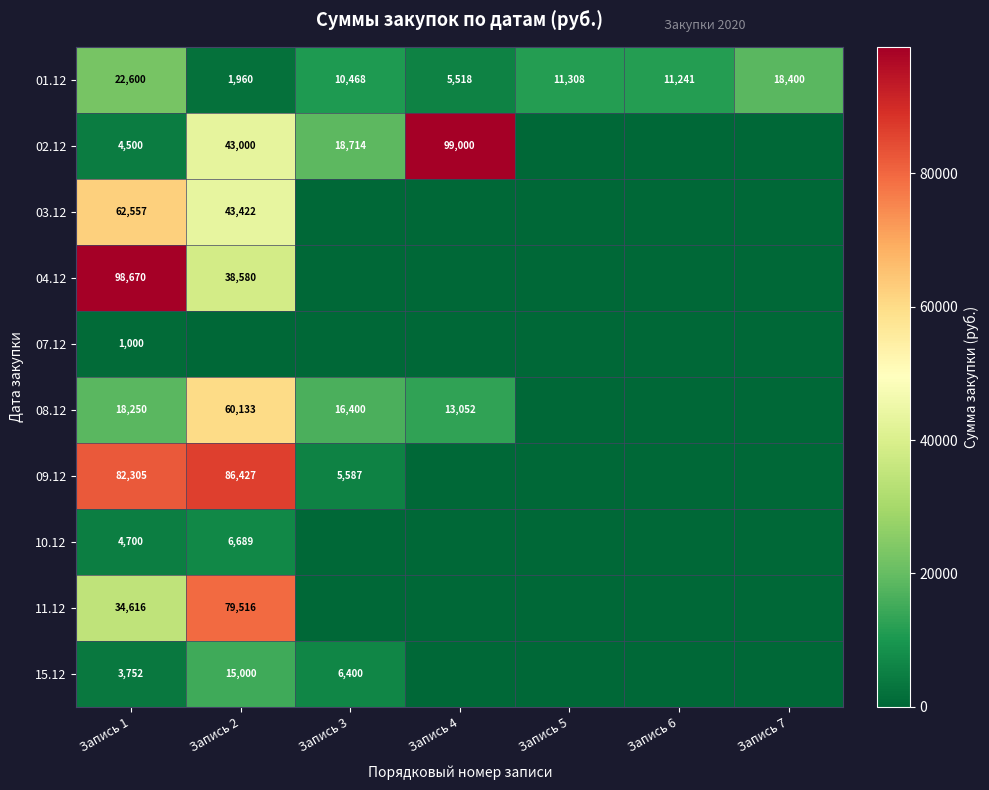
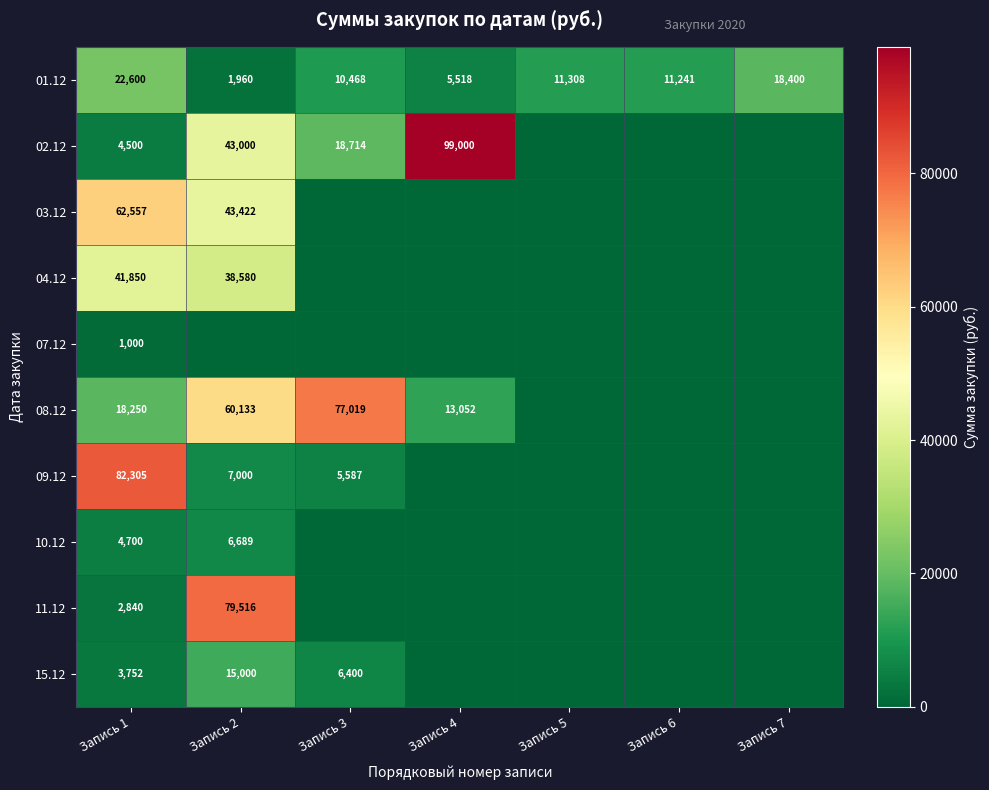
04.12, Запись 1: 98,670 -> 41,850
08.12, Запись 3: 16,400 -> 77,019
09.12, Запись 2: 86,427 -> 7,000
11.12, Запись 1: 34,616 -> 2,840
